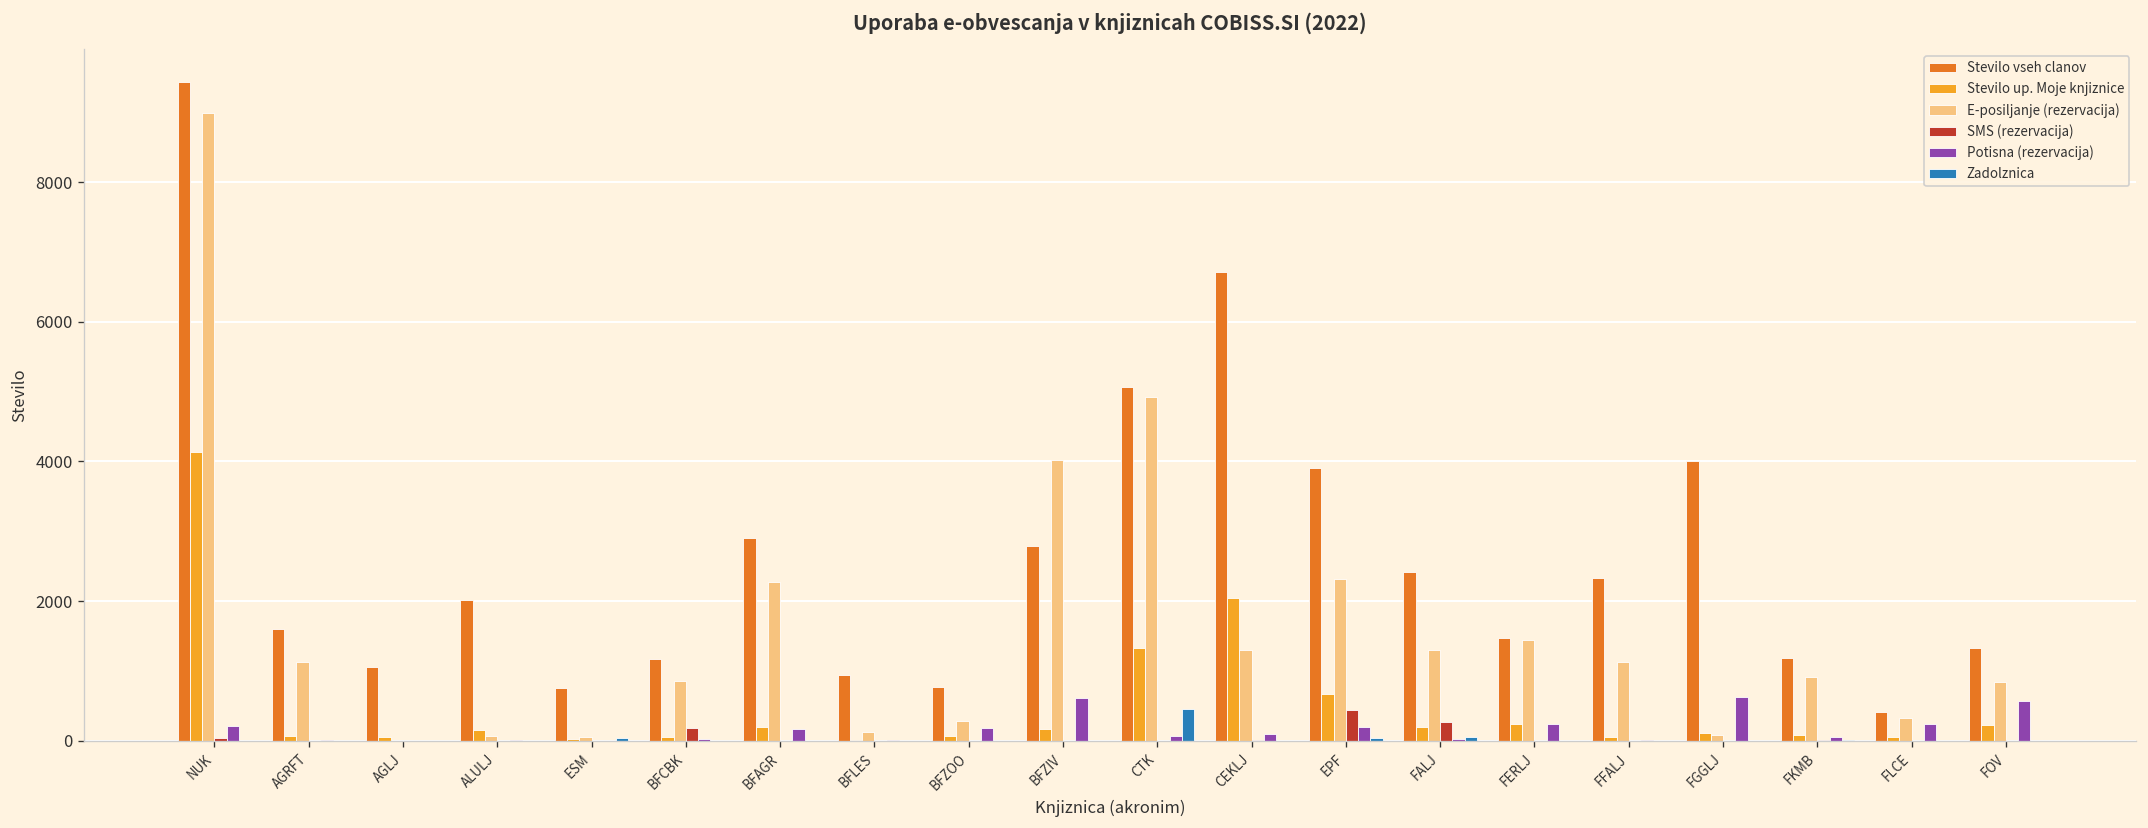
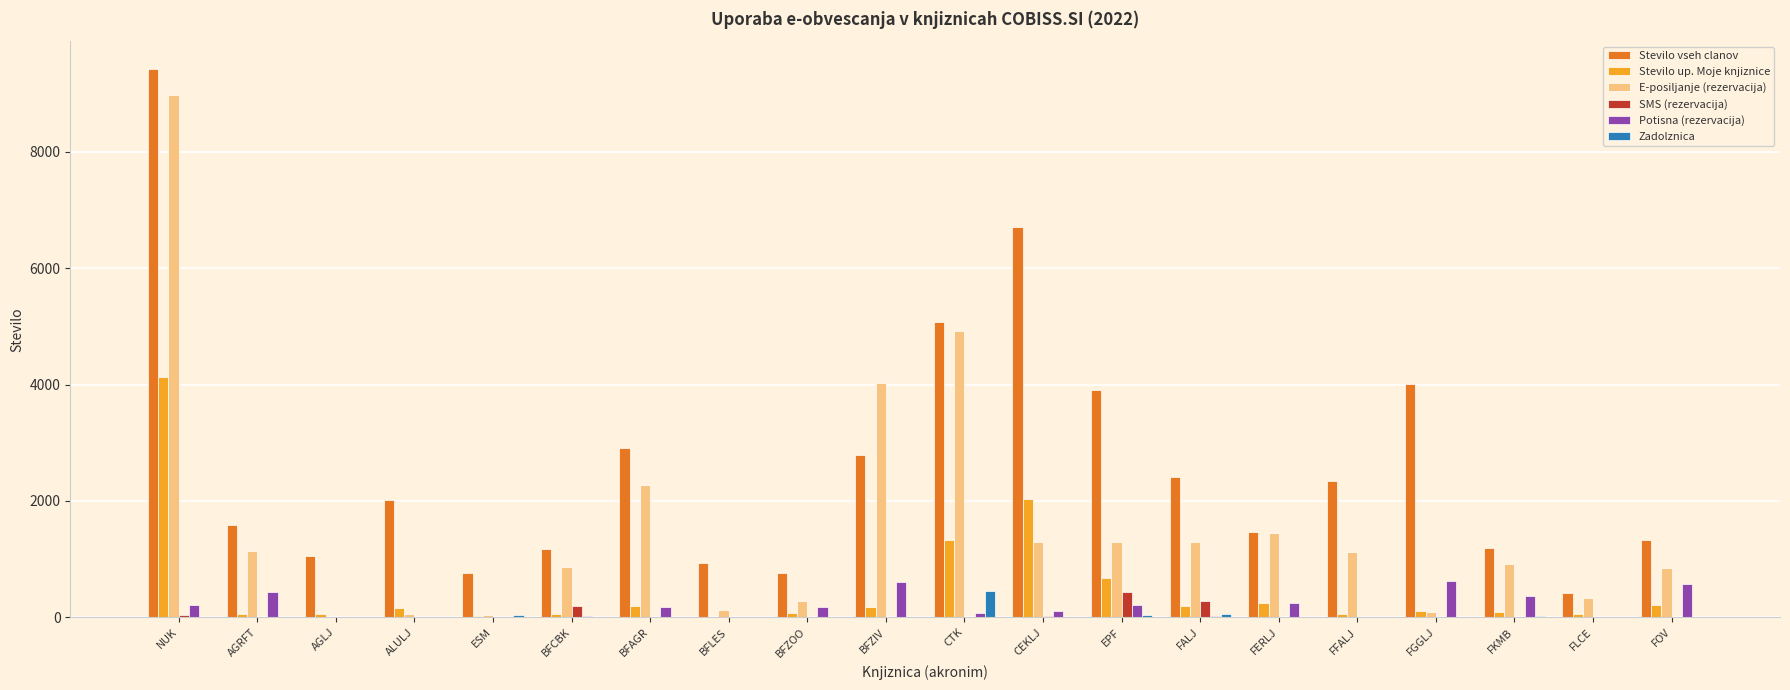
Potisna (rezervacija), AGRFT: 0 -> 400
E-posiljanje (rezervacija), EPF: 2300 -> 1300
Potisna (rezervacija), FKMB: 100 -> 400
Potisna (rezervacija), FLCE: 200 -> 0
